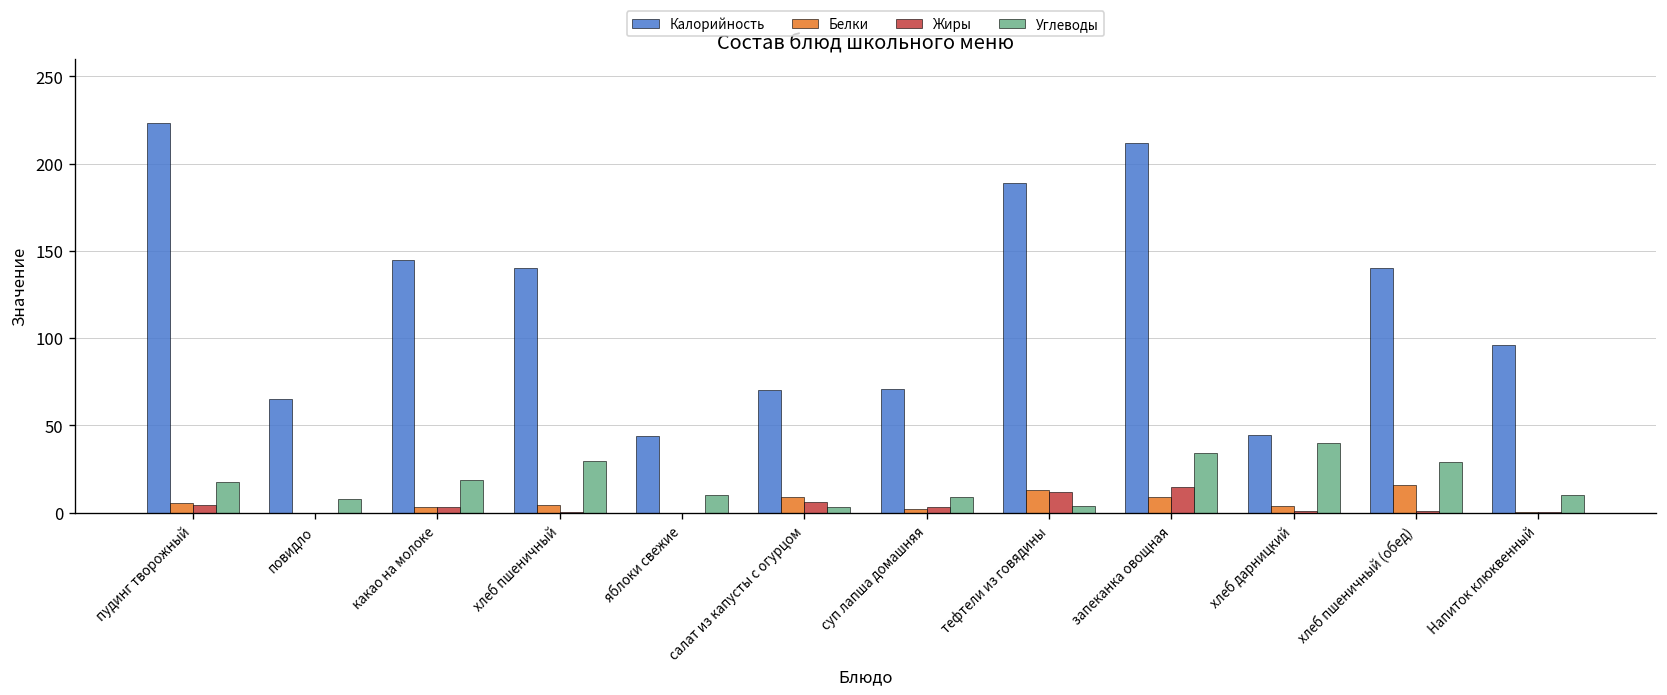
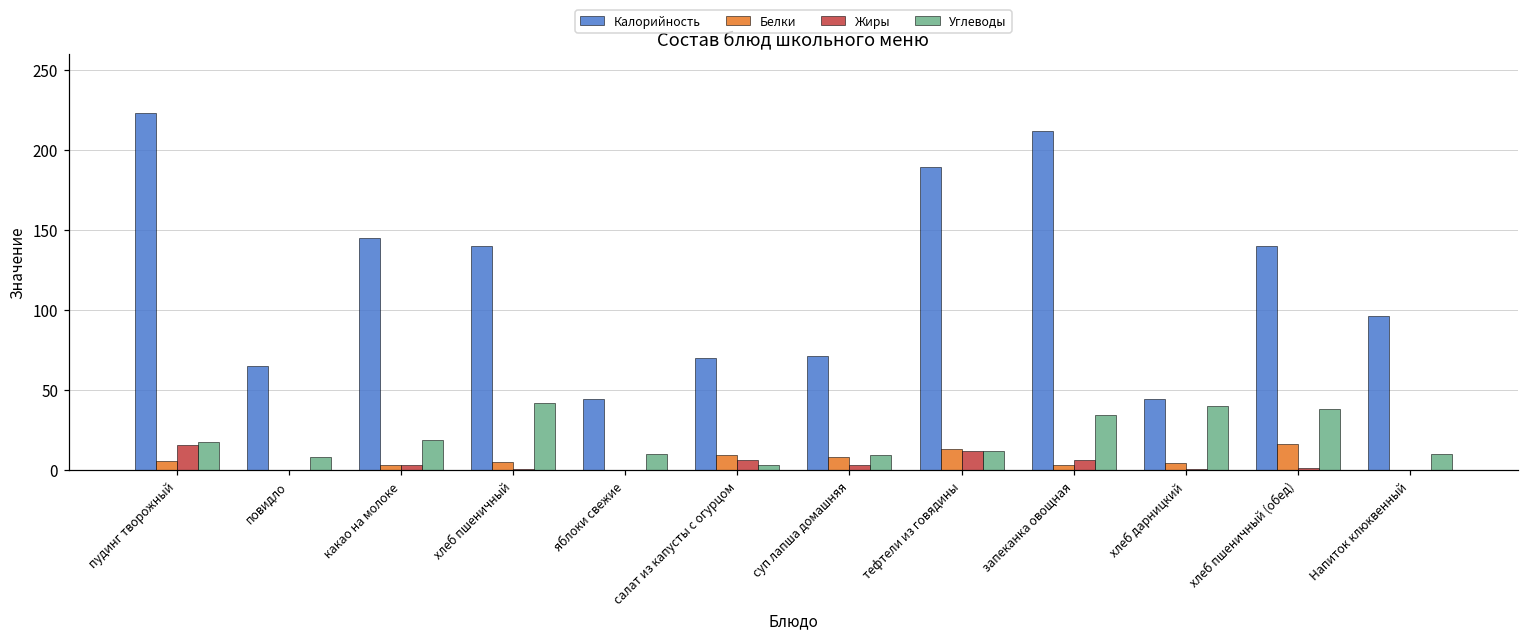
Жиры, пудинг творожный: 4 -> 16
Углеводы, хлеб пшеничный: 30 -> 42
Белки, суп лапша домашняя: 2 -> 8
Углеводы, тефтели из говядины: 4 -> 12
Белки, запеканка овощная: 9 -> 3
Жиры, запеканка овощная: 14 -> 6
Углеводы, хлеб пшеничный (обед): 29 -> 38
